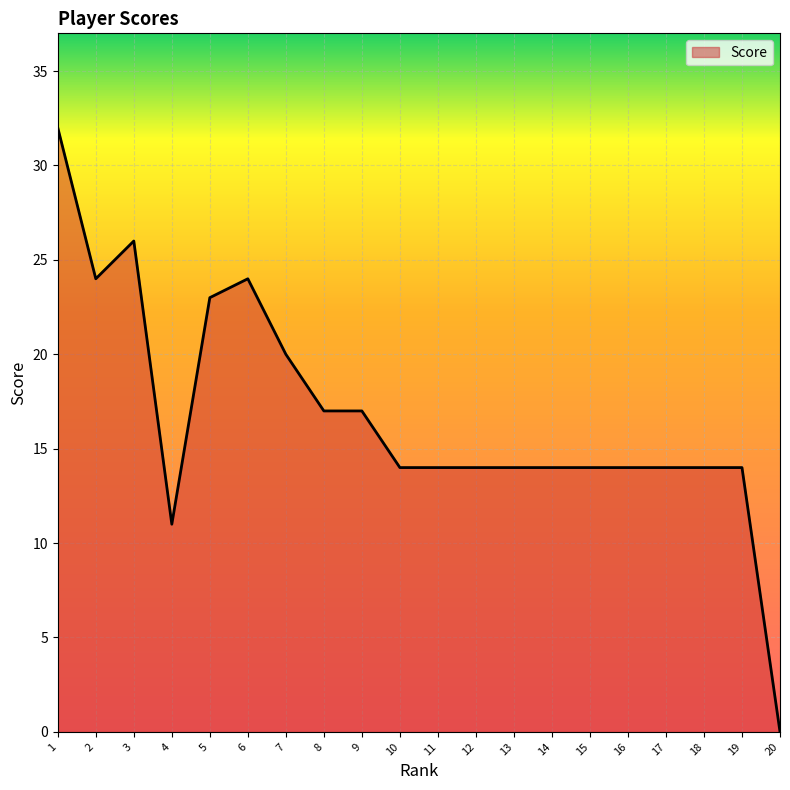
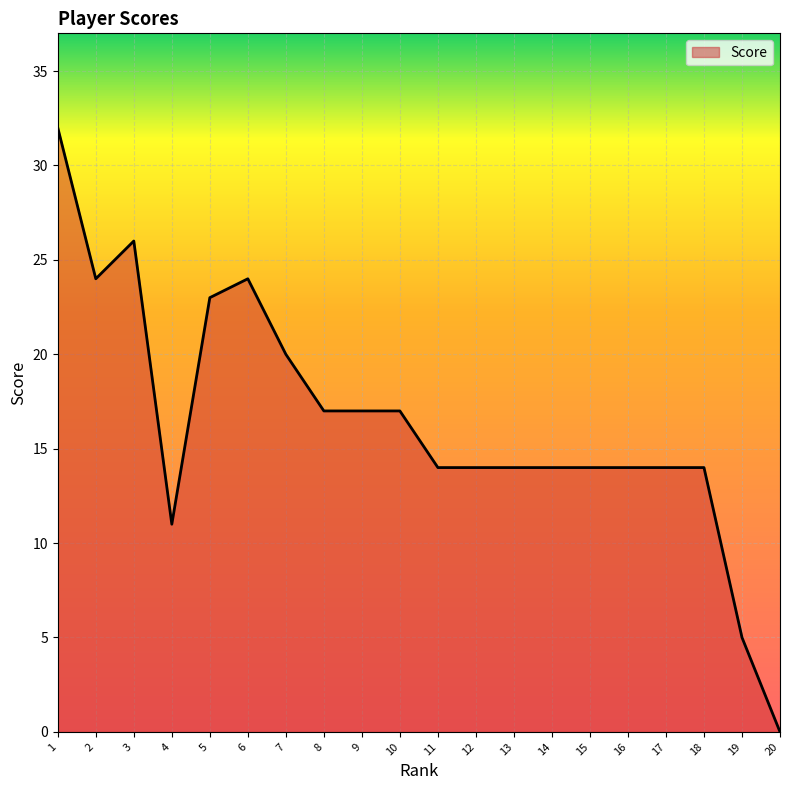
10: 14 -> 17
19: 14 -> 5
